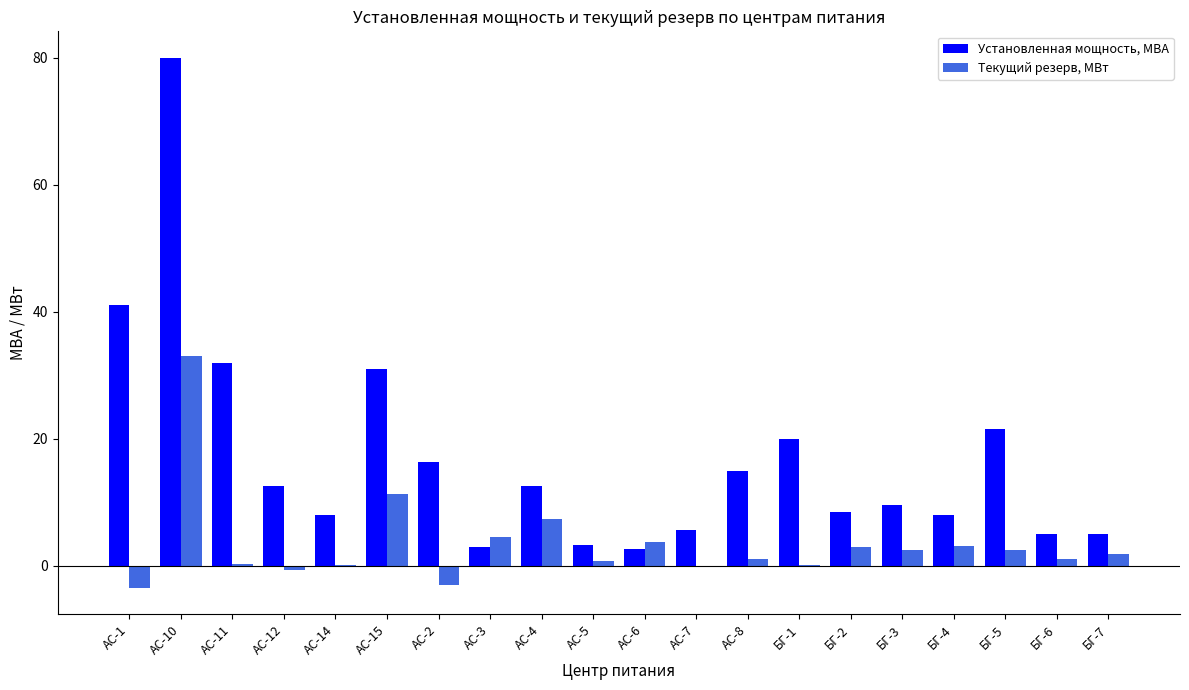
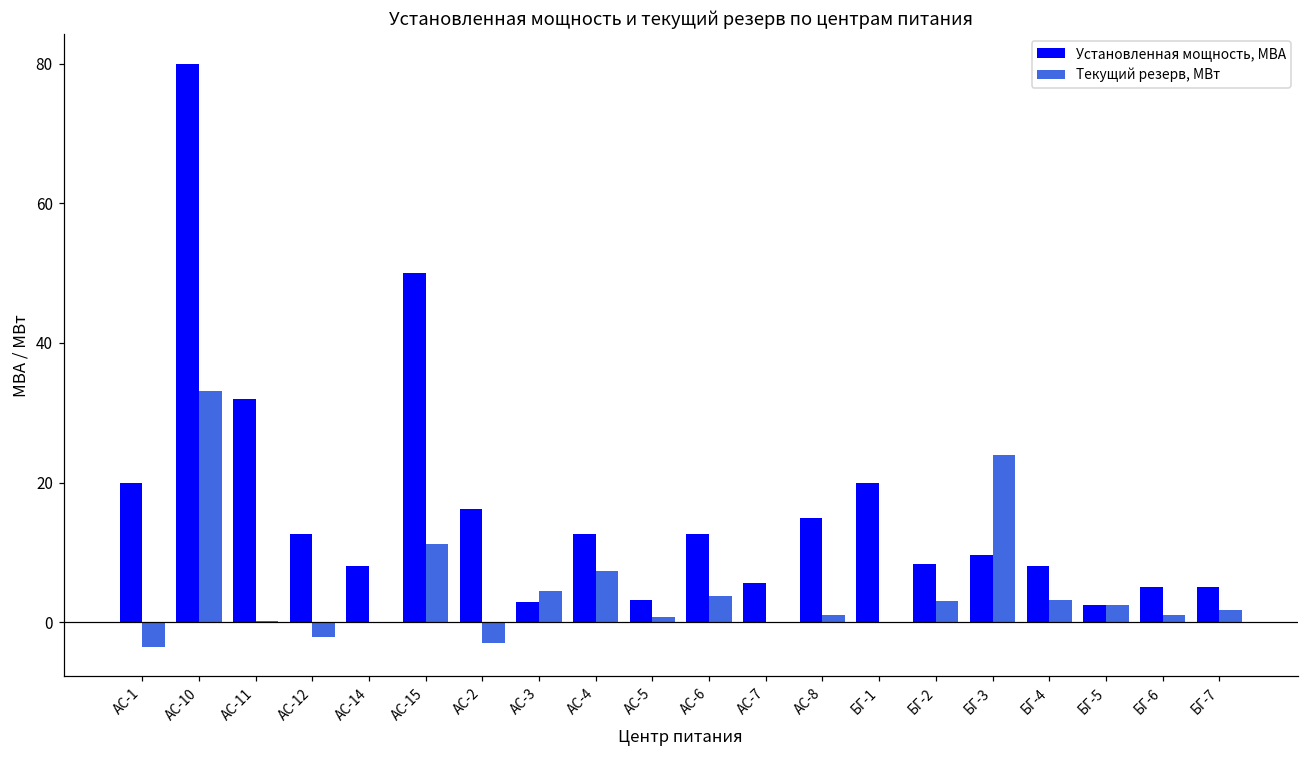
Установленная мощность, МВА, АС-1: 41 -> 20
Текущий резерв, МВт, АС-12: -1 -> -2
Установленная мощность, МВА, АС-15: 31 -> 50
Установленная мощность, МВА, АС-6: 3 -> 13
Текущий резерв, МВт, БГ-3: 2 -> 24
Установленная мощность, МВА, БГ-5: 22 -> 3
